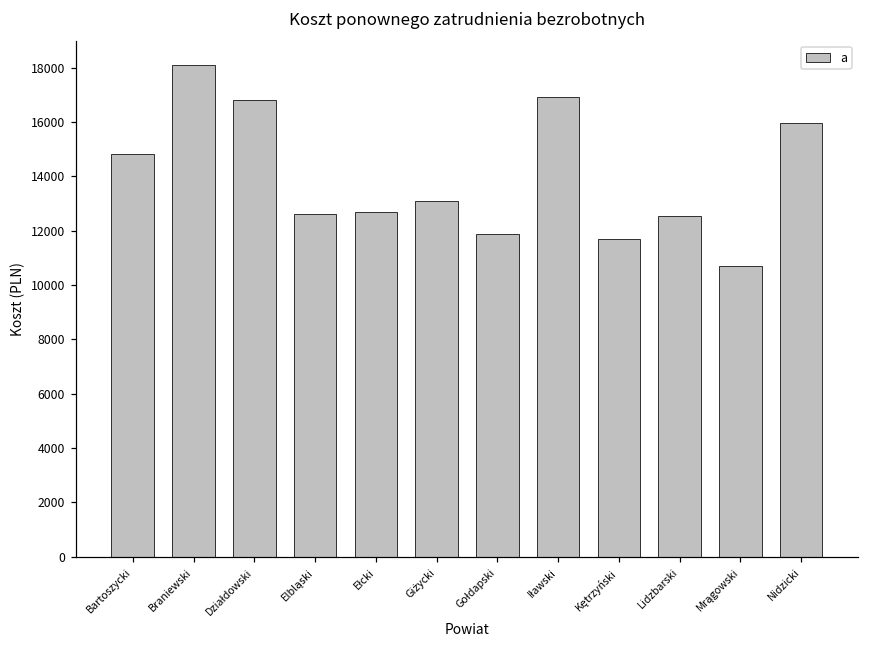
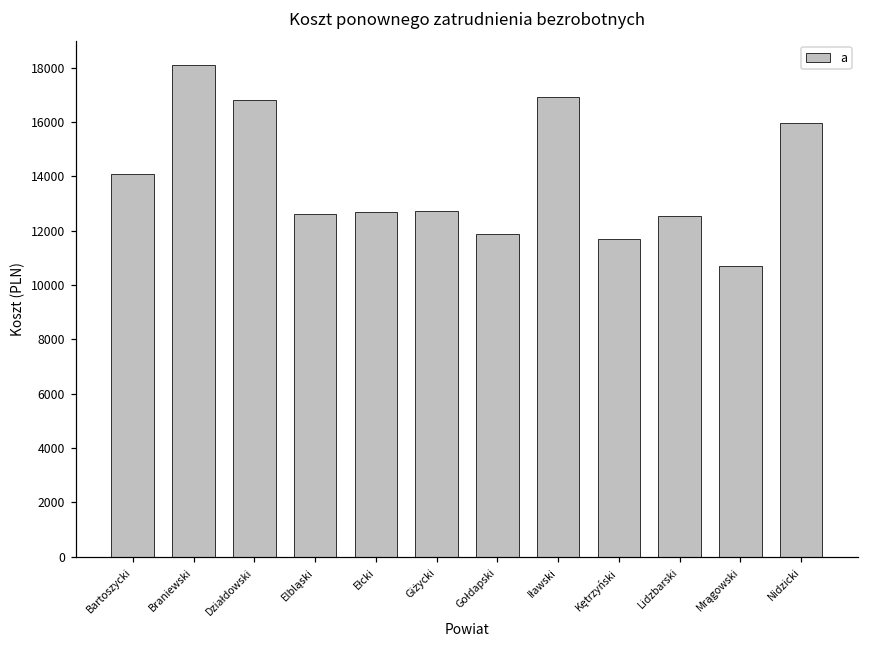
Bartoszycki: 14800 -> 14100
Giżycki: 13100 -> 12700
